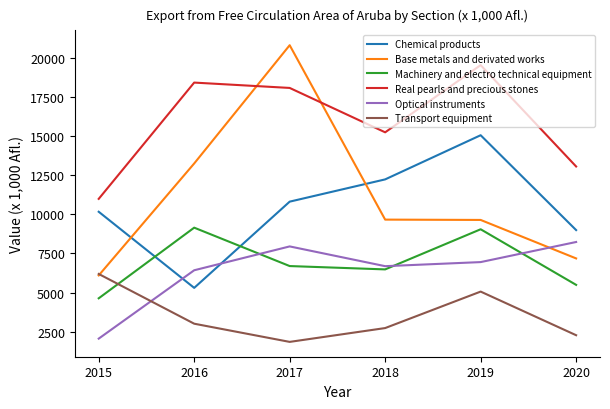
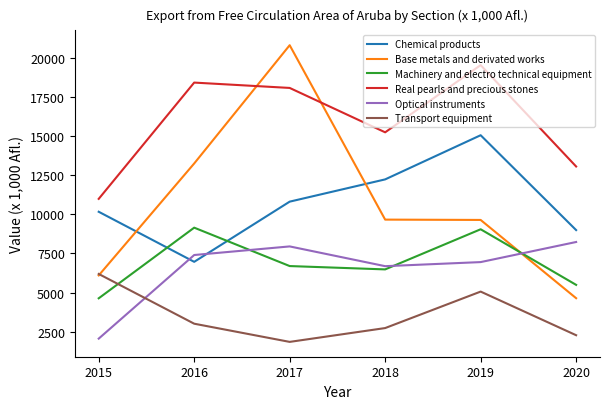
Chemical products, 2016: 5300 -> 7000
Optical instruments, 2016: 6400 -> 7400
Base metals and derivated works, 2020: 7200 -> 4600
